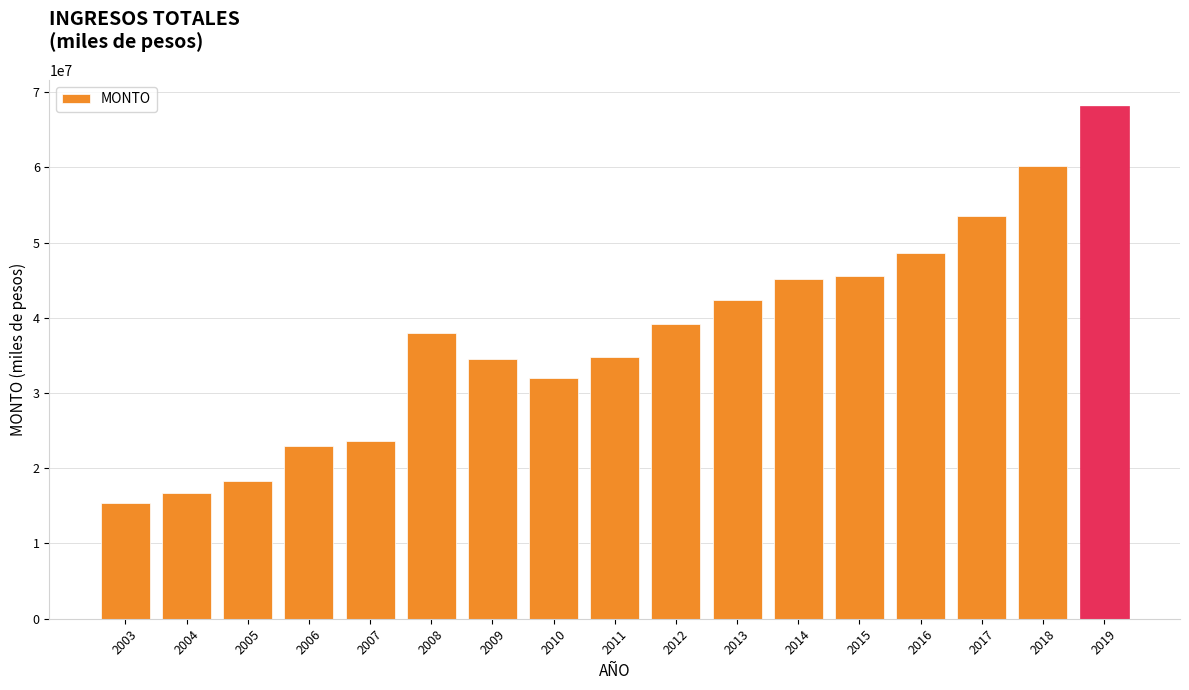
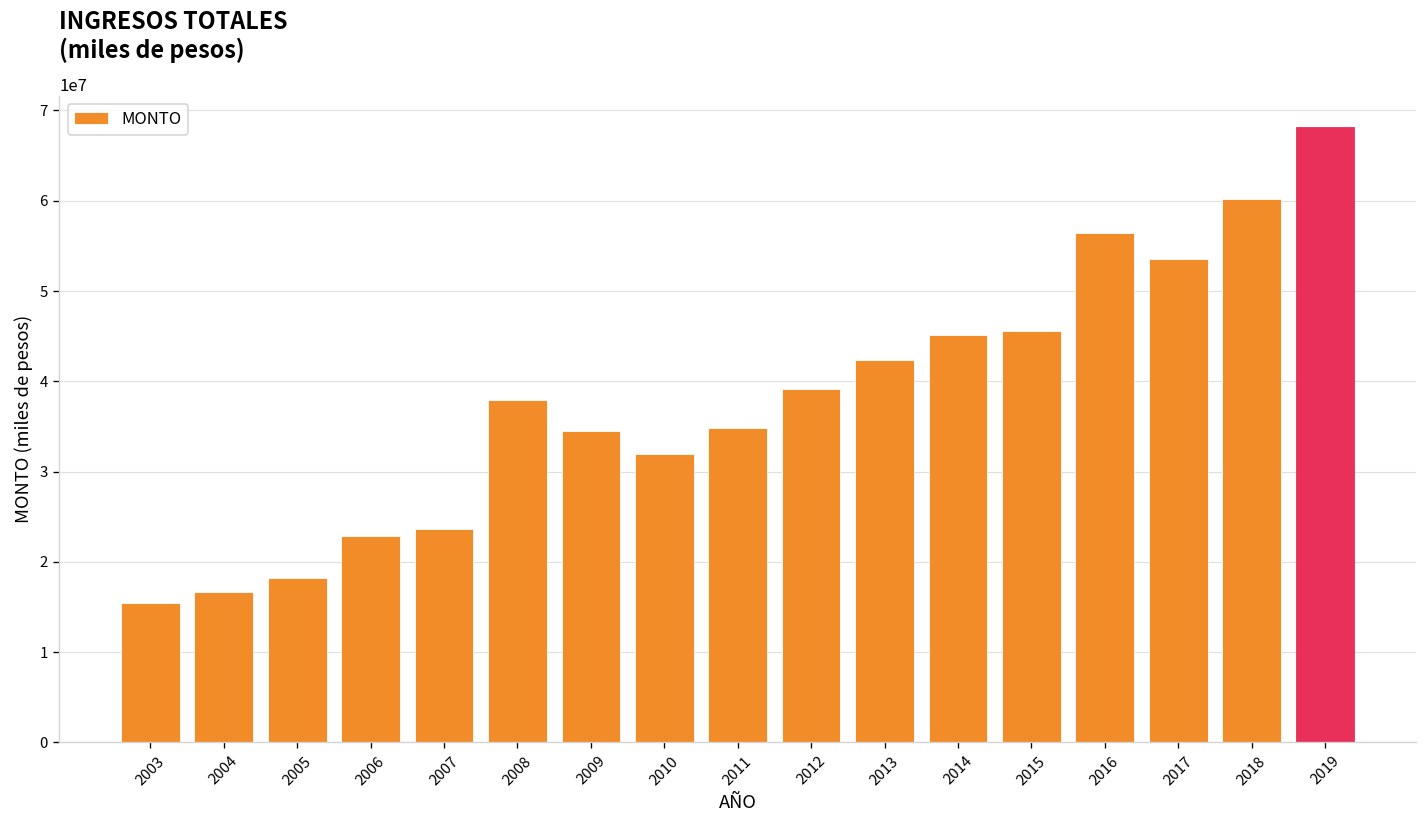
2016: 49000000 -> 56000000
